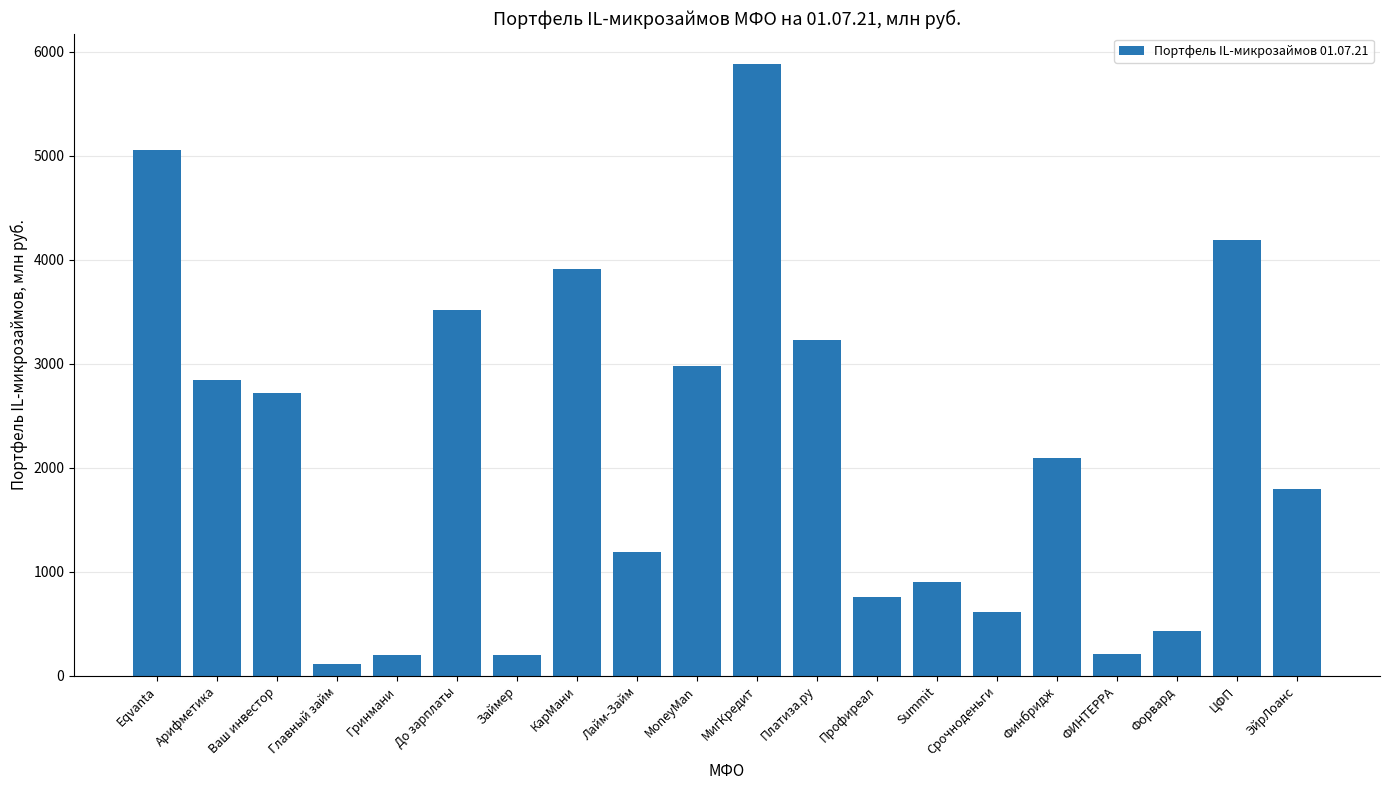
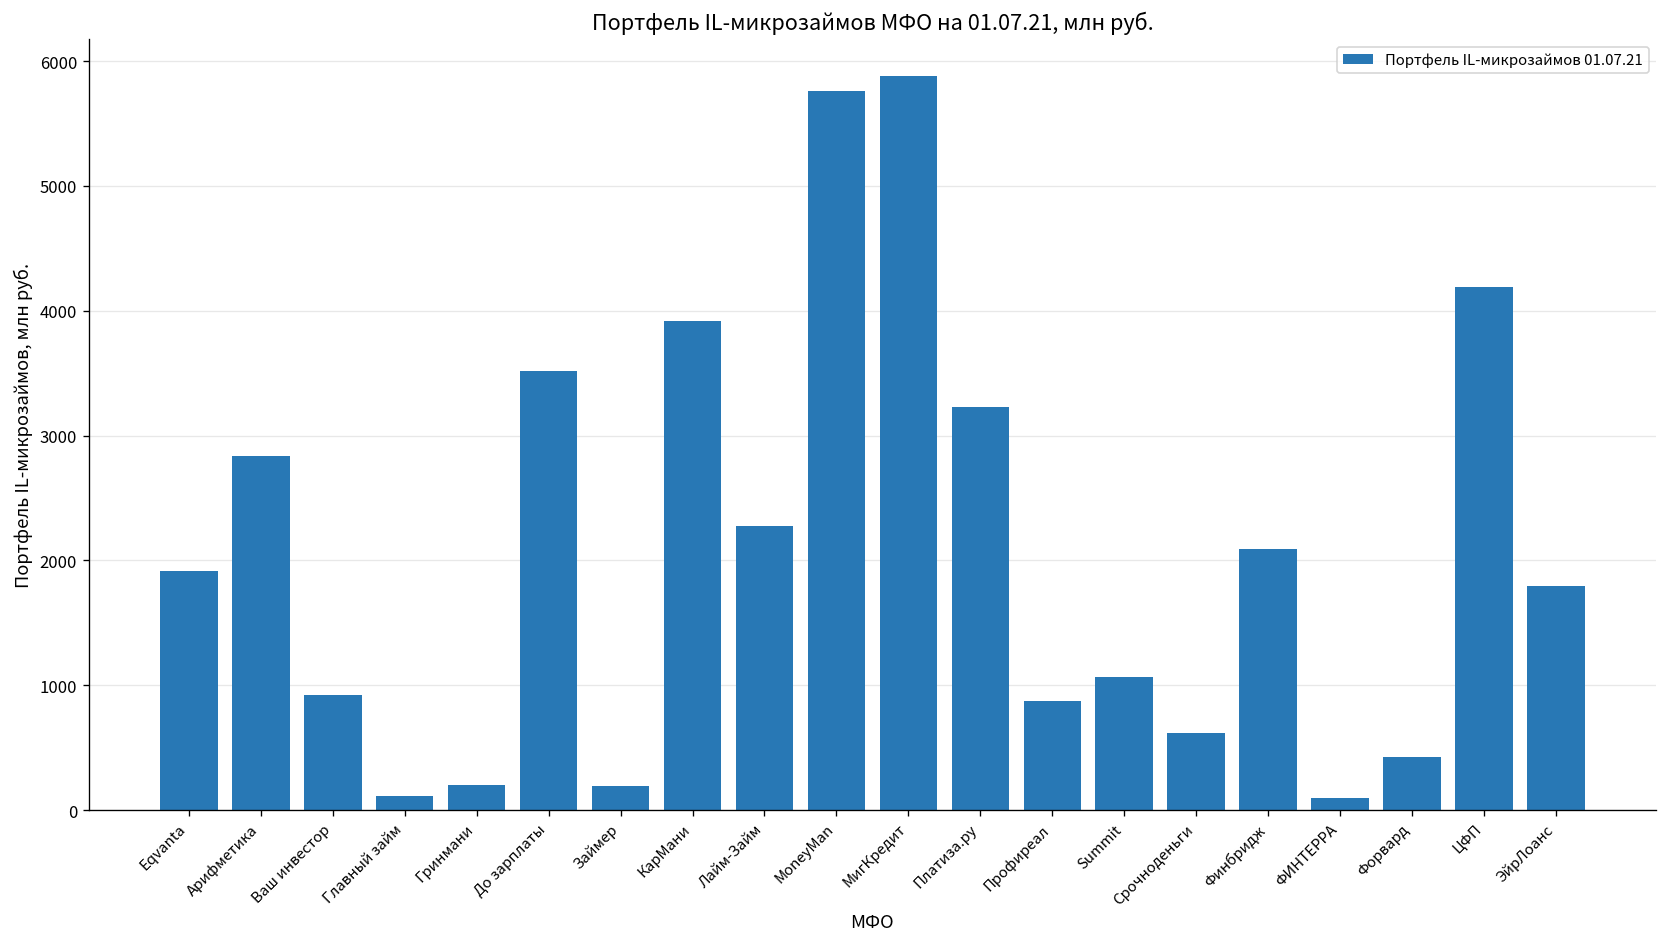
Eqvanta: 5050 -> 1910
Ваш инвестор: 2720 -> 920
Лайм-Займ: 1190 -> 2270
MoneyMan: 2980 -> 5760
Профиреал: 760 -> 870
Summit: 900 -> 1060
ФИНТЕРРА: 210 -> 90
